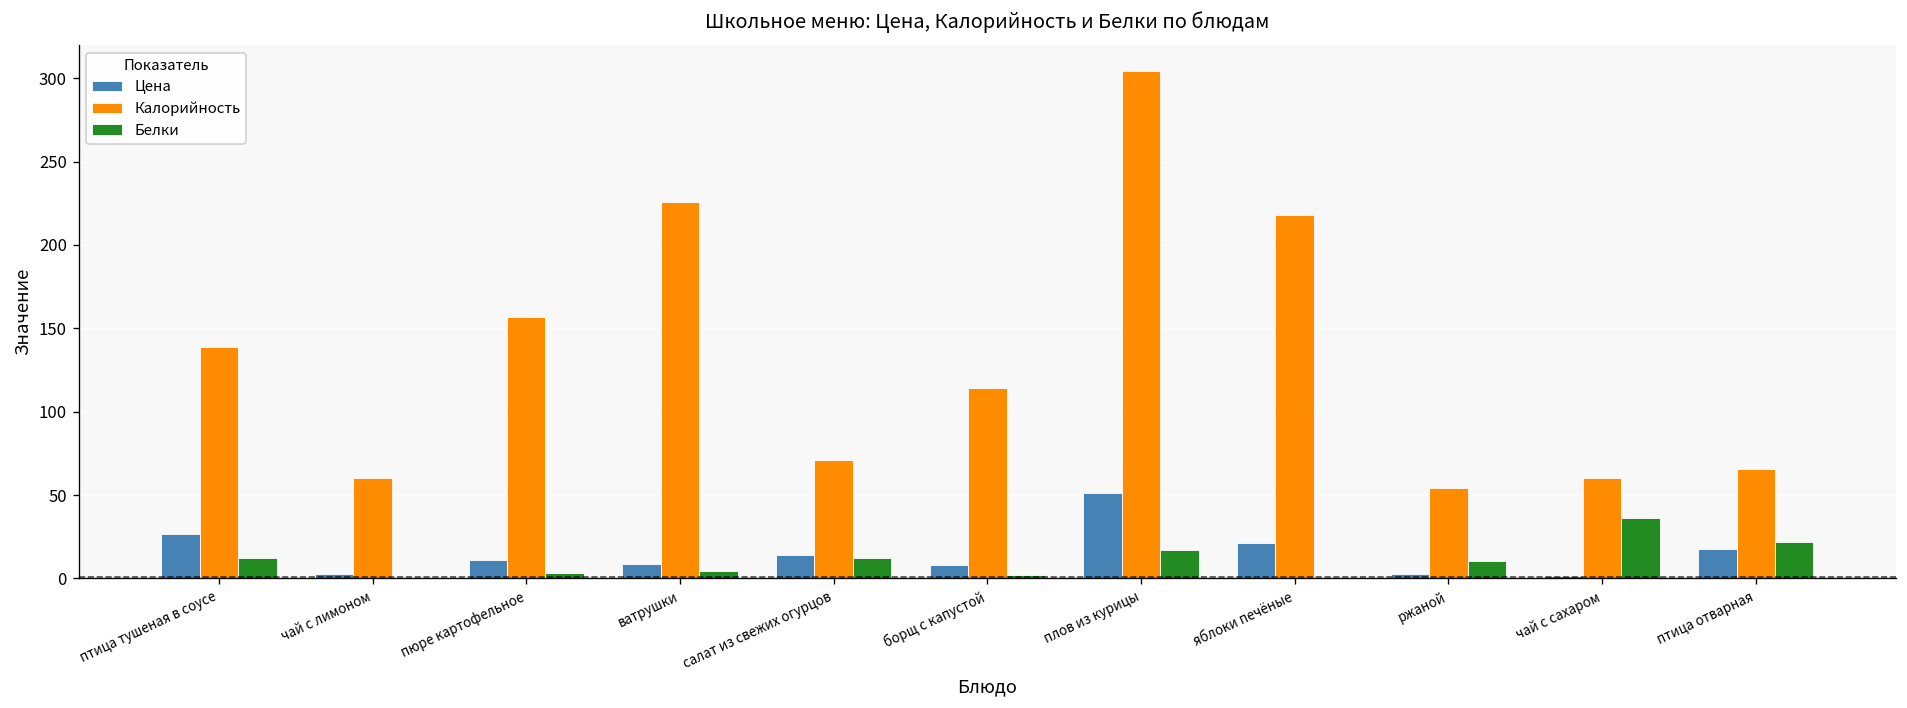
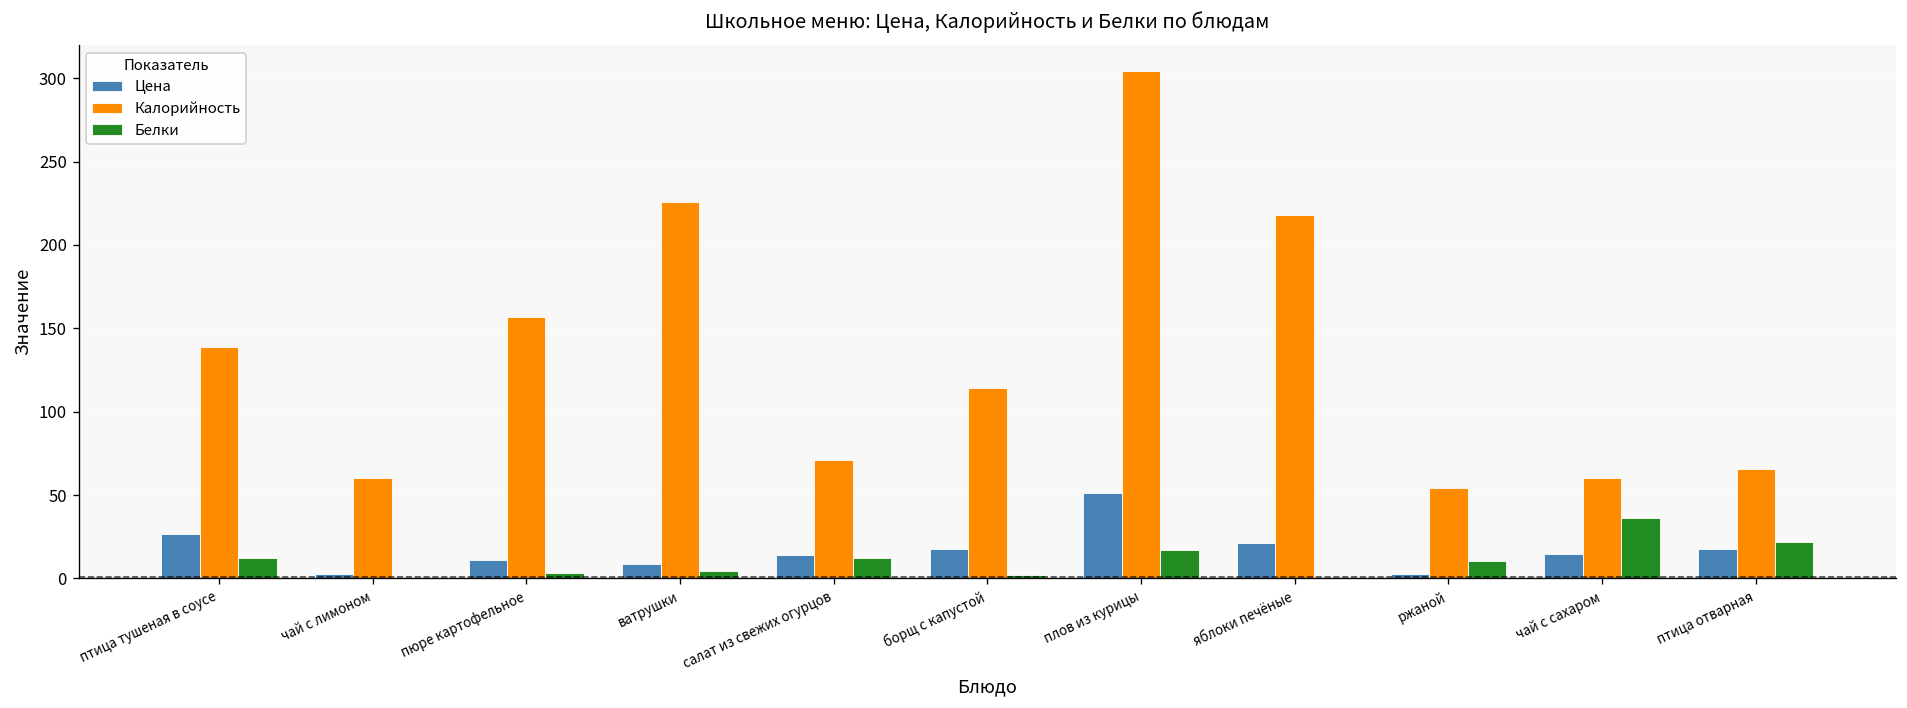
Цена, борщ с капустой: 8 -> 18
Цена, чай с сахаром: 2 -> 15
